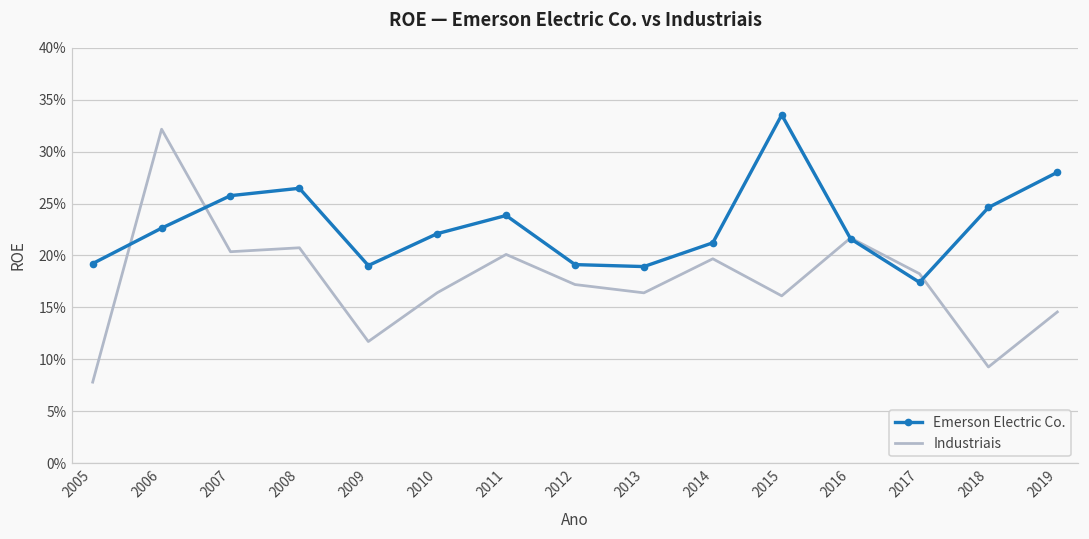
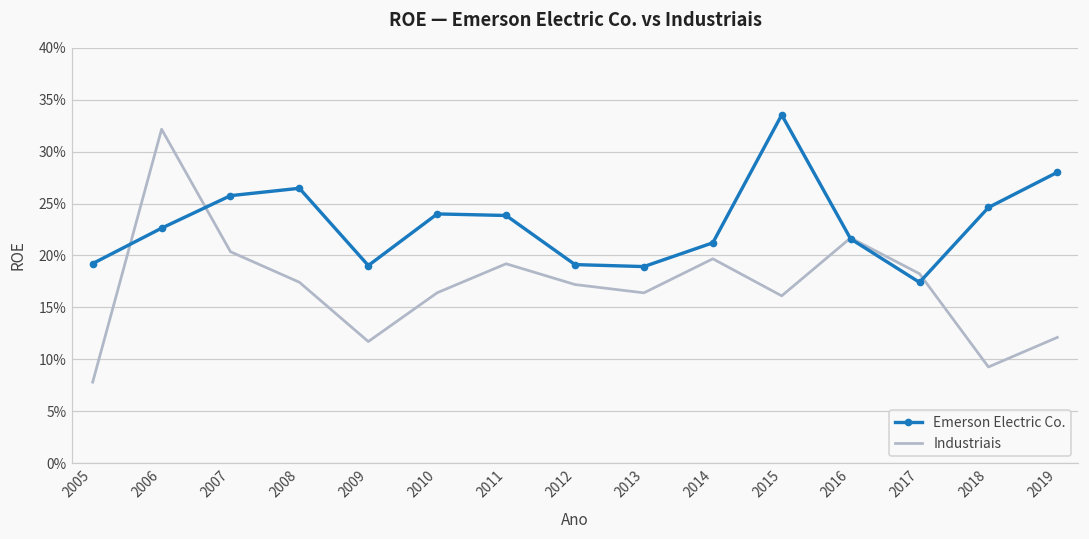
Industriais, 2008: 21% -> 17%
Emerson Electric Co., 2010: 22% -> 24%
Industriais, 2011: 20% -> 19%
Industriais, 2019: 15% -> 12%
